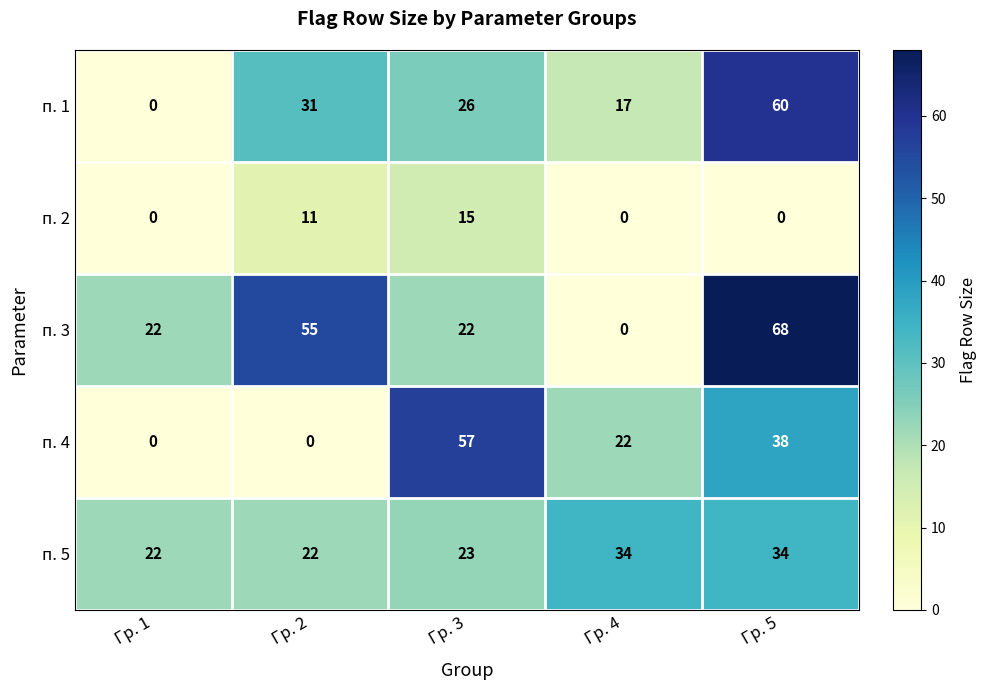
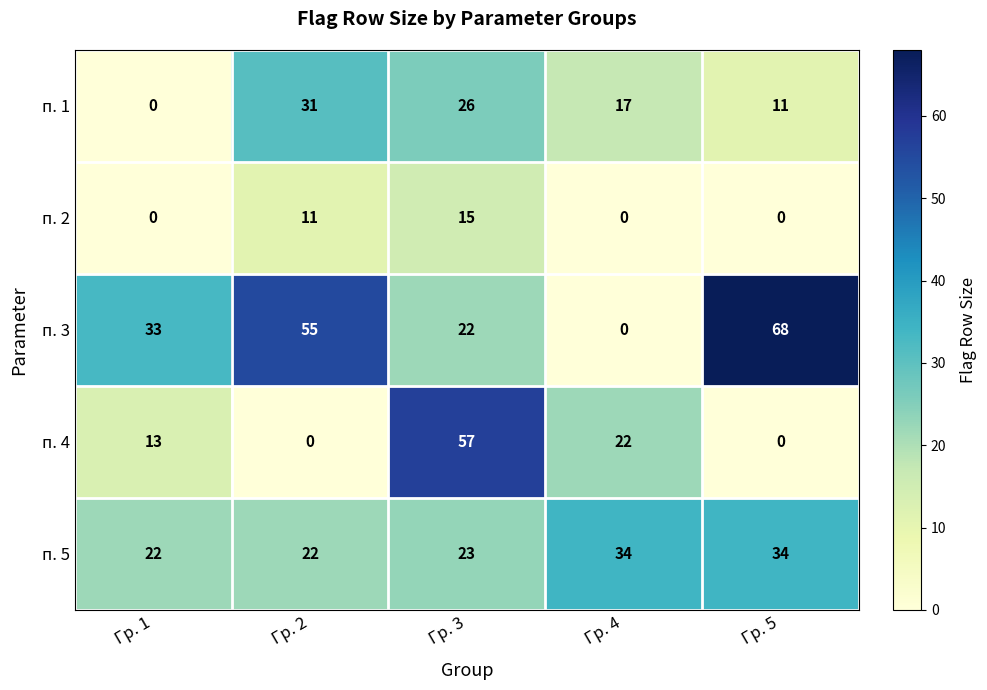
п. 1, Гр. 5: 60 -> 11
п. 3, Гр. 1: 22 -> 33
п. 4, Гр. 1: 0 -> 13
п. 4, Гр. 5: 38 -> 0
